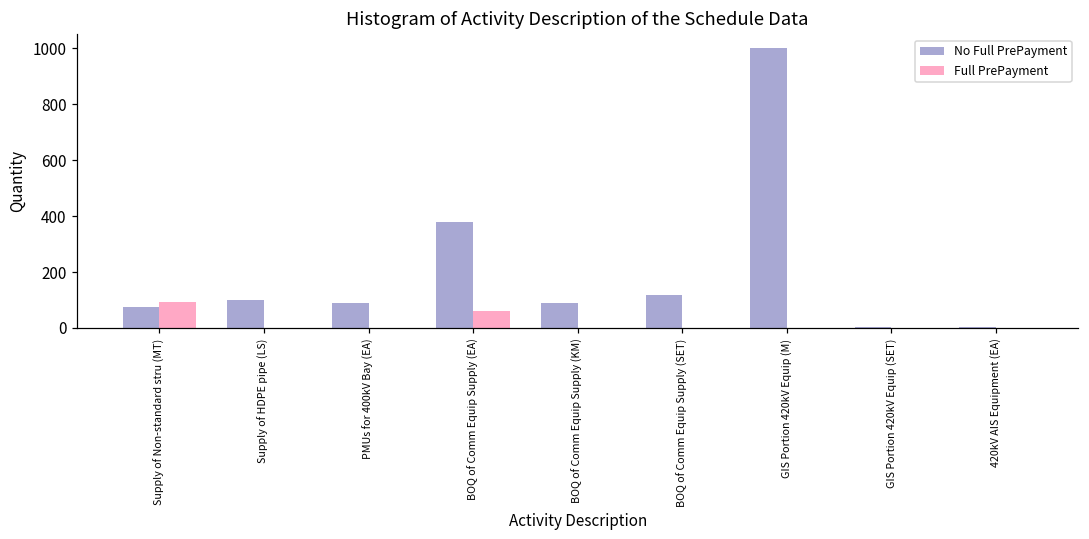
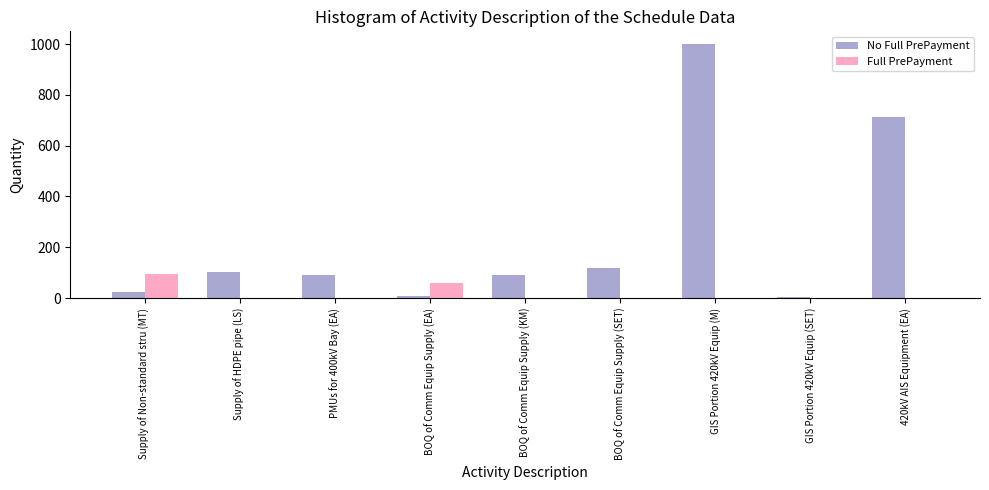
No Full PrePayment, Supply of Non-standard stru (MT): 70 -> 20
No Full PrePayment, BOQ of Comm Equip Supply (EA): 380 -> 10
No Full PrePayment, 420kV AIS Equipment (EA): 0 -> 710
